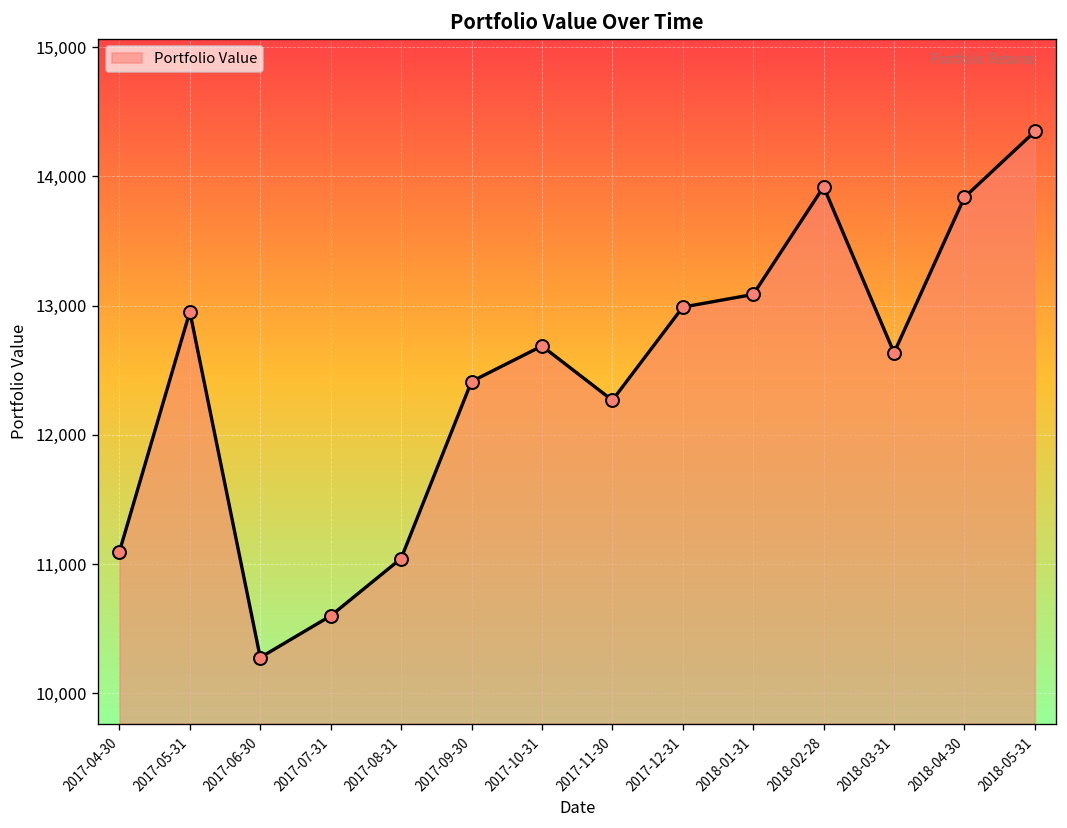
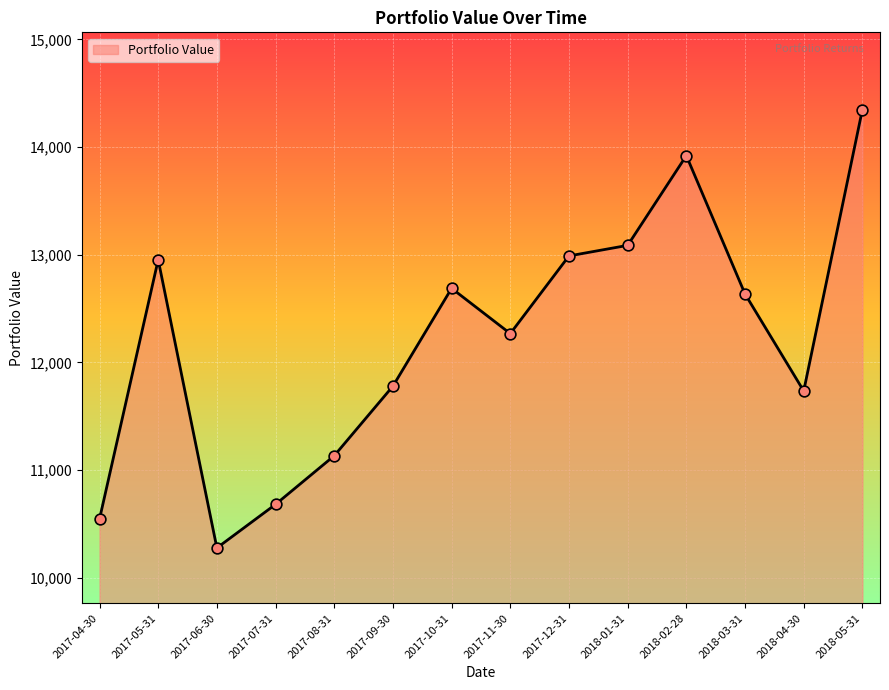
2017-04-30: 11,100 -> 10,540
2017-07-31: 10,600 -> 10,680
2017-08-31: 11,040 -> 11,130
2017-09-30: 12,410 -> 11,780
2018-04-30: 13,840 -> 11,730
